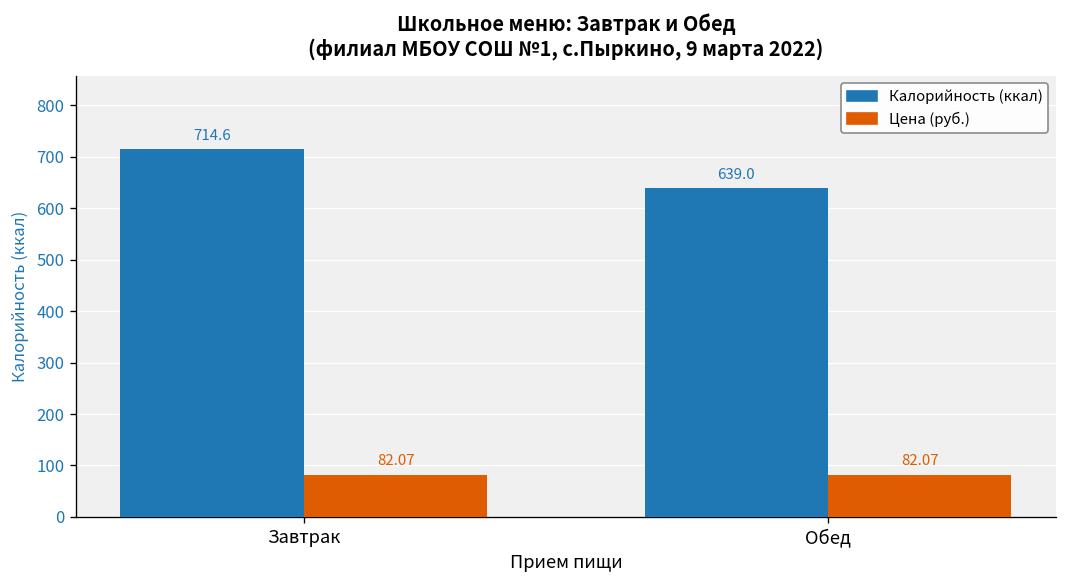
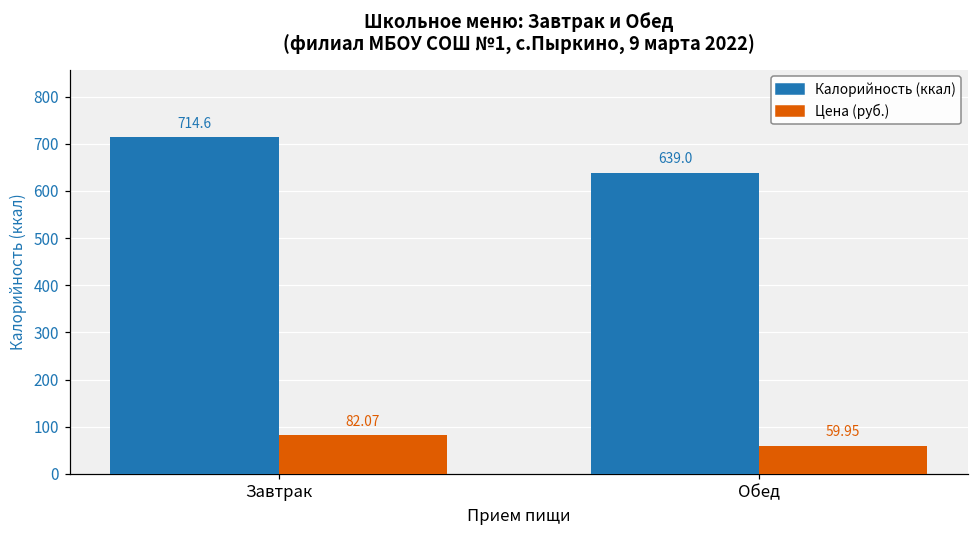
Цена (руб.), Обед: 82.07 -> 59.95
